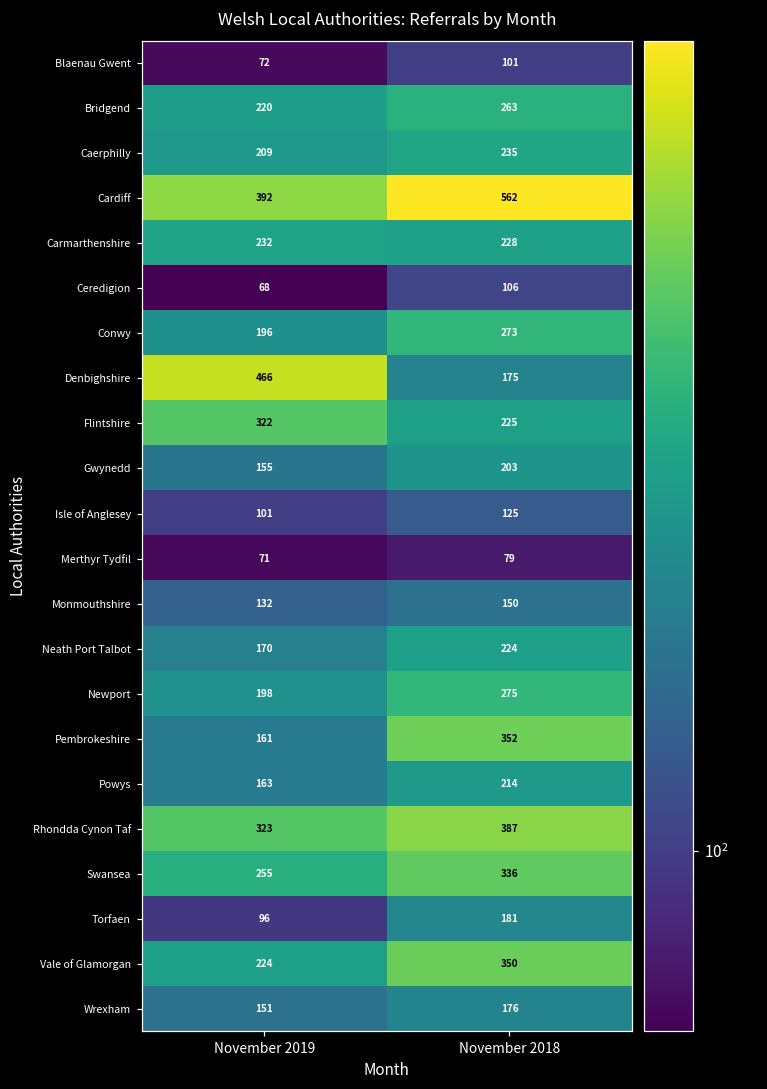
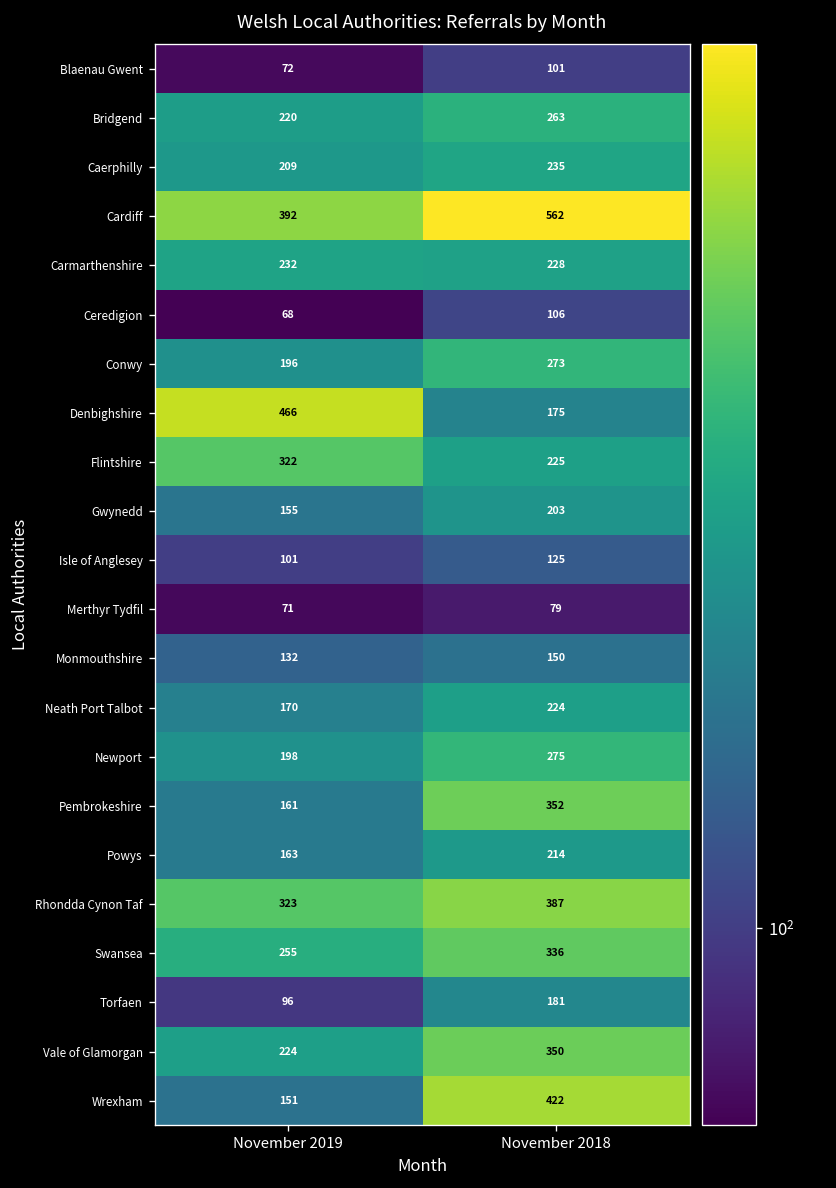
Wrexham, November 2018: 176 -> 422
